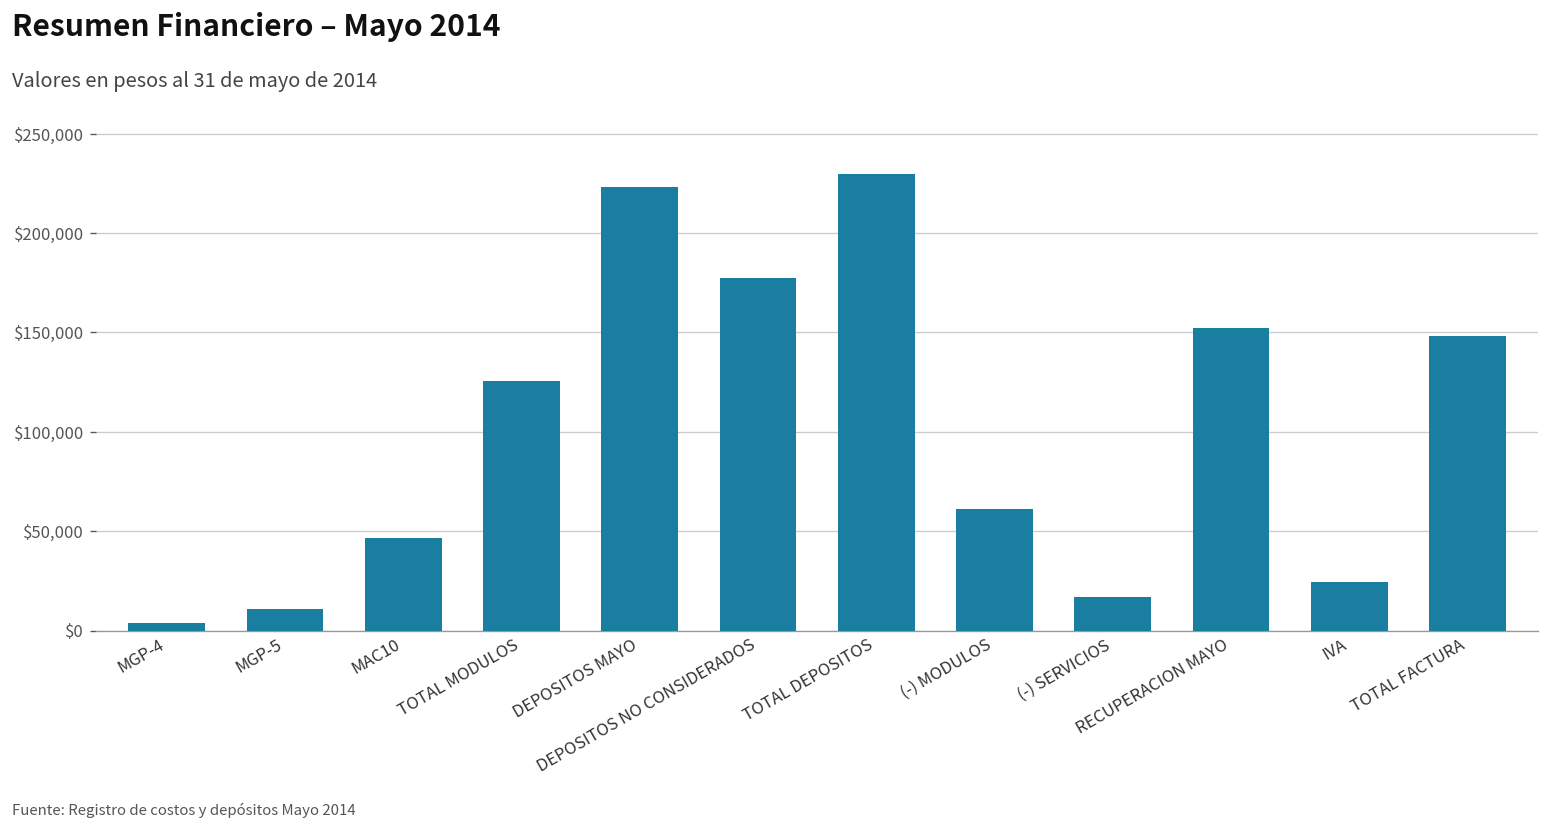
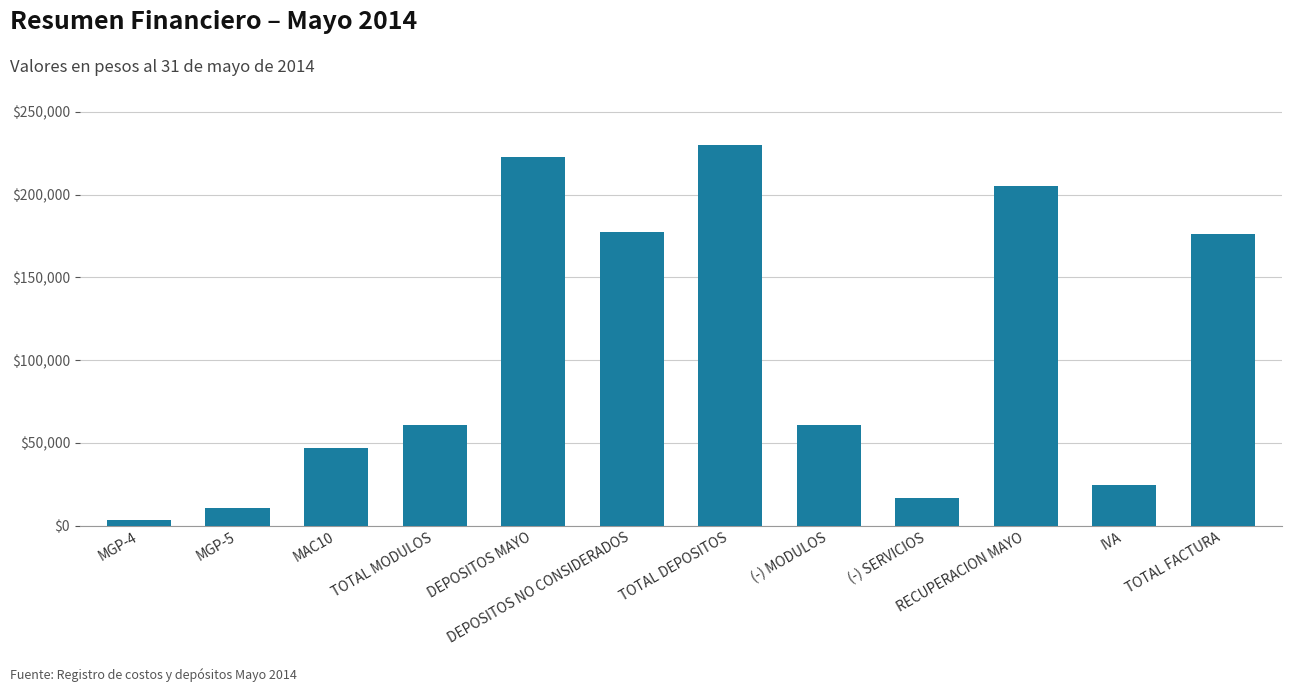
TOTAL MODULOS: $125,000 -> $61,000
RECUPERACION MAYO: $152,000 -> $205,000
TOTAL FACTURA: $148,000 -> $176,000
